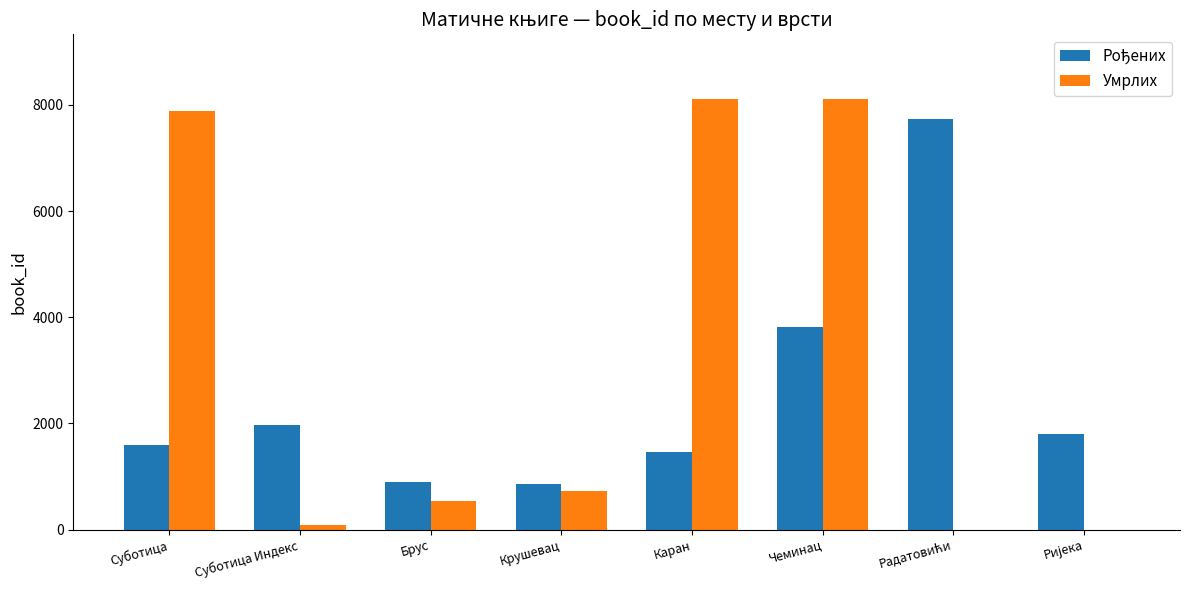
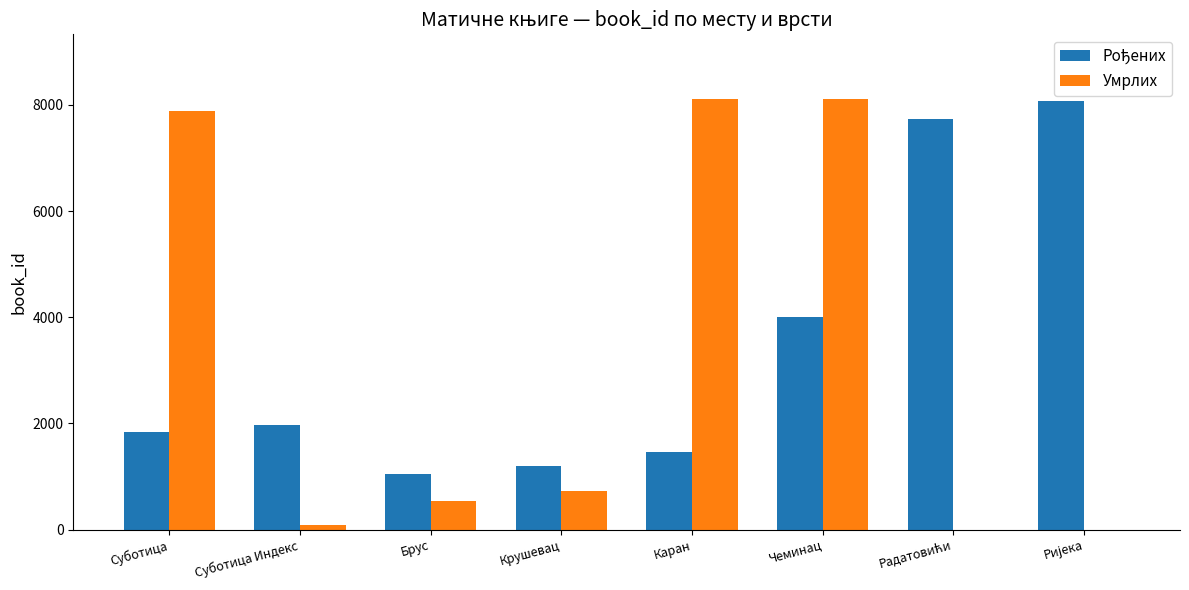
Рођених, Суботица: 1600 -> 1800
Рођених, Брус: 900 -> 1000
Рођених, Крушевац: 900 -> 1200
Рођених, Чеминац: 3800 -> 4000
Рођених, Ријека: 1800 -> 8100
